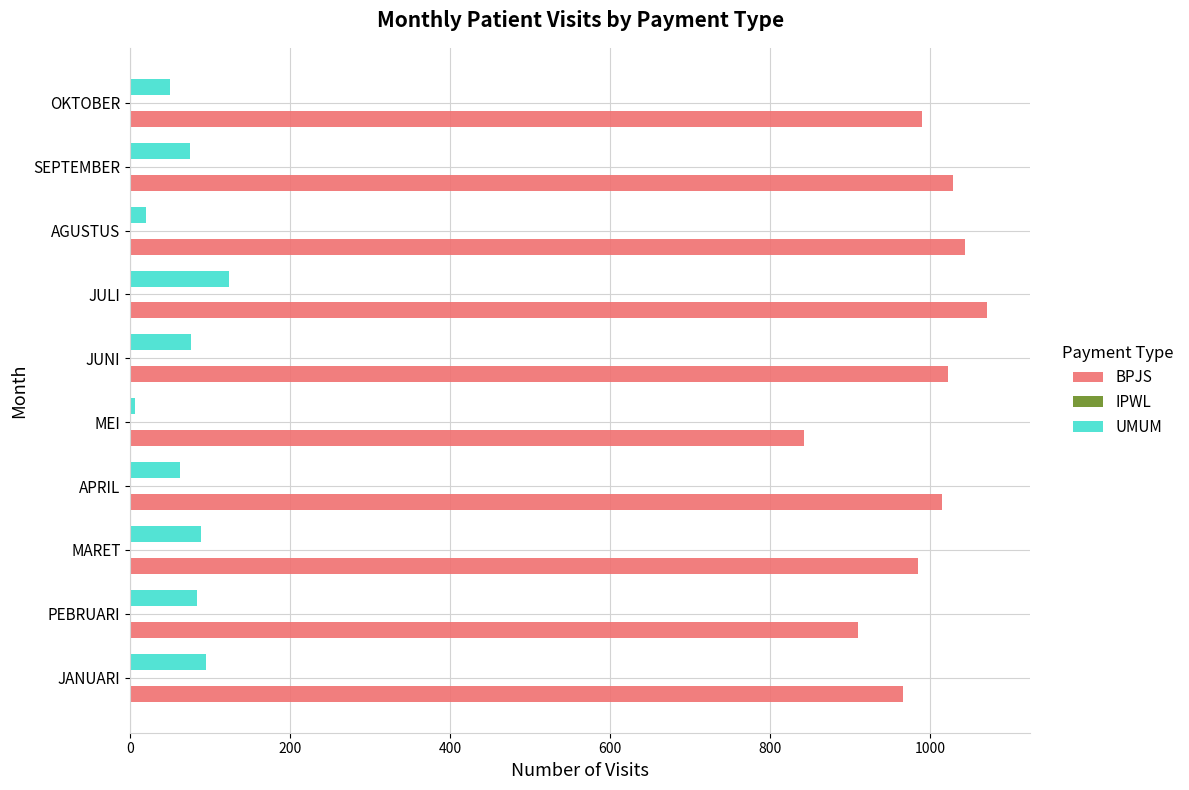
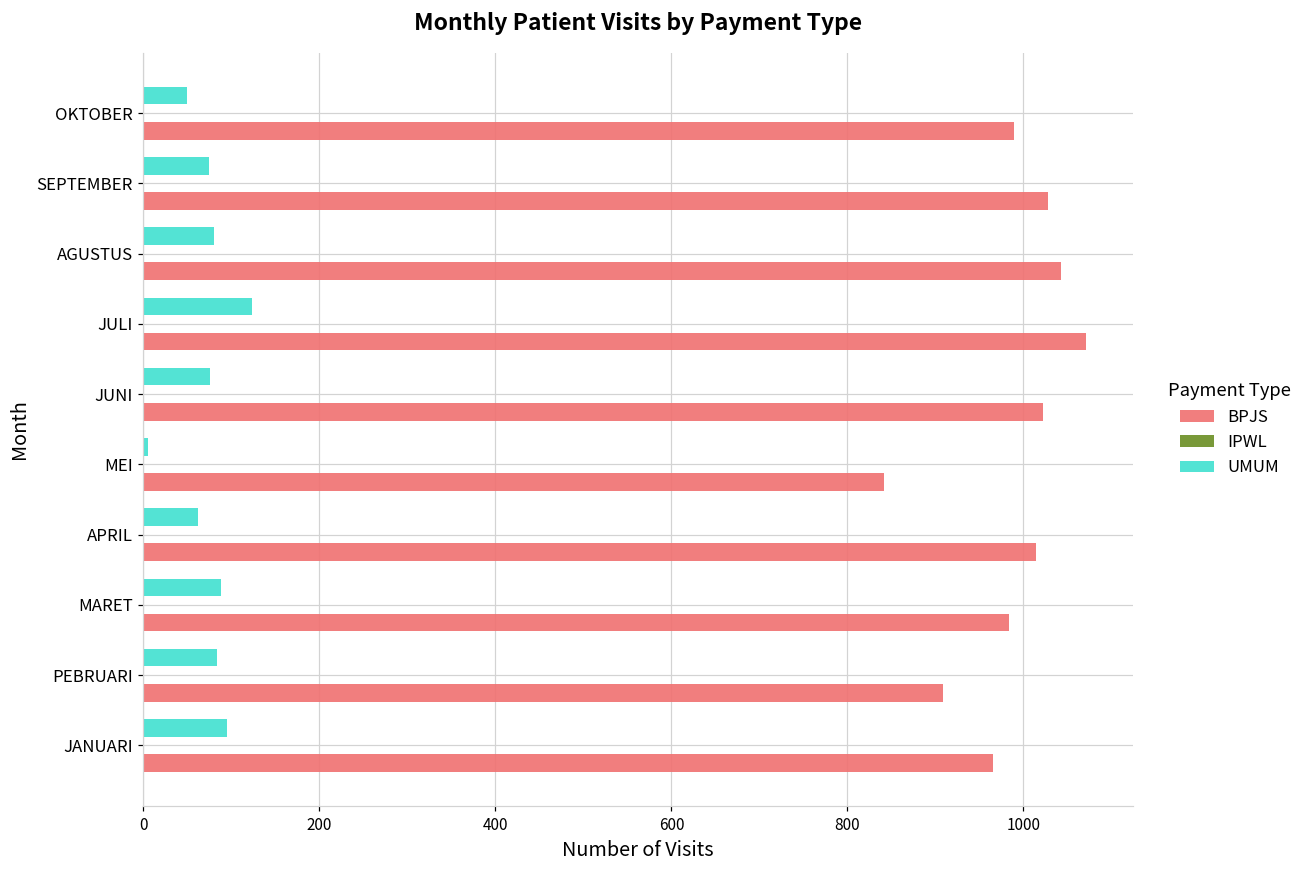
UMUM, AGUSTUS: 20 -> 80
